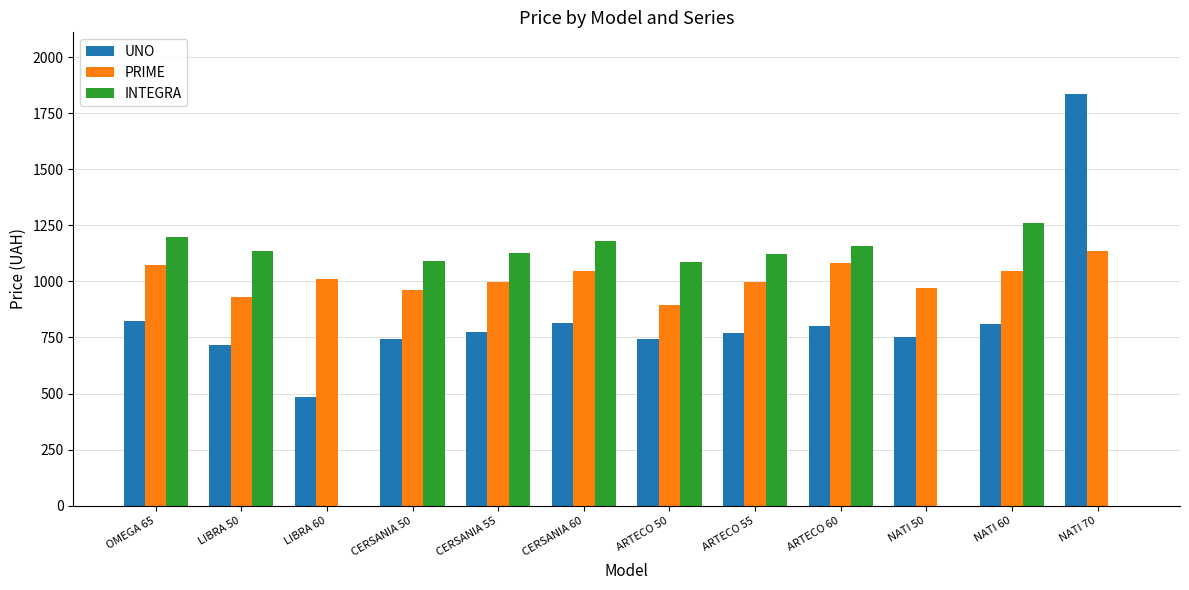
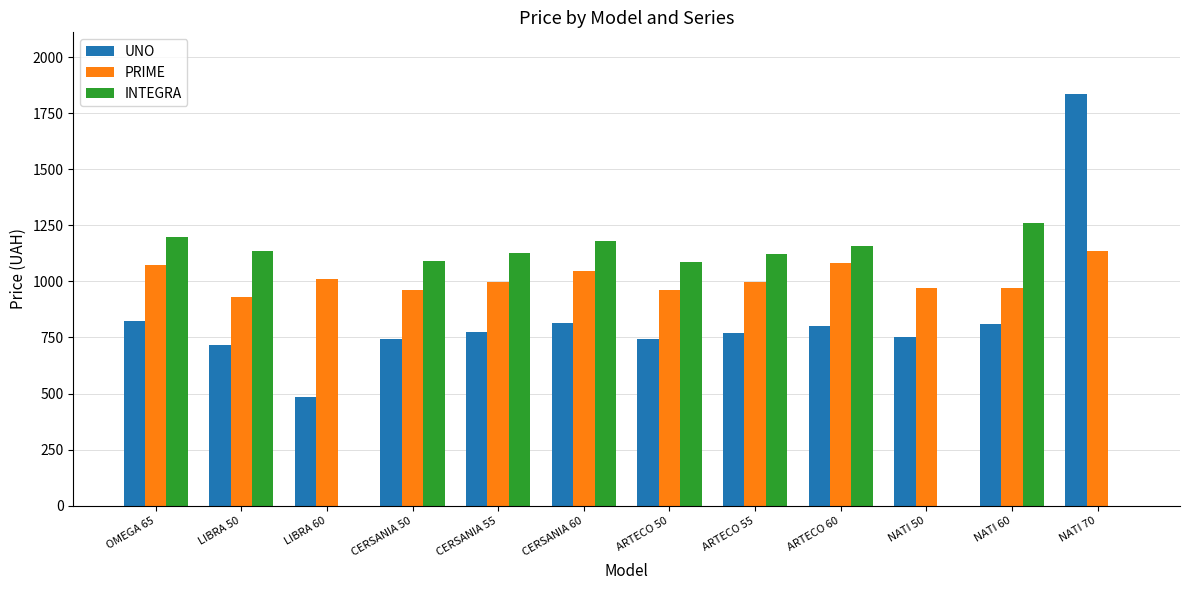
PRIME, ARTECO 50: 890 -> 960
PRIME, NATI 60: 1040 -> 970
